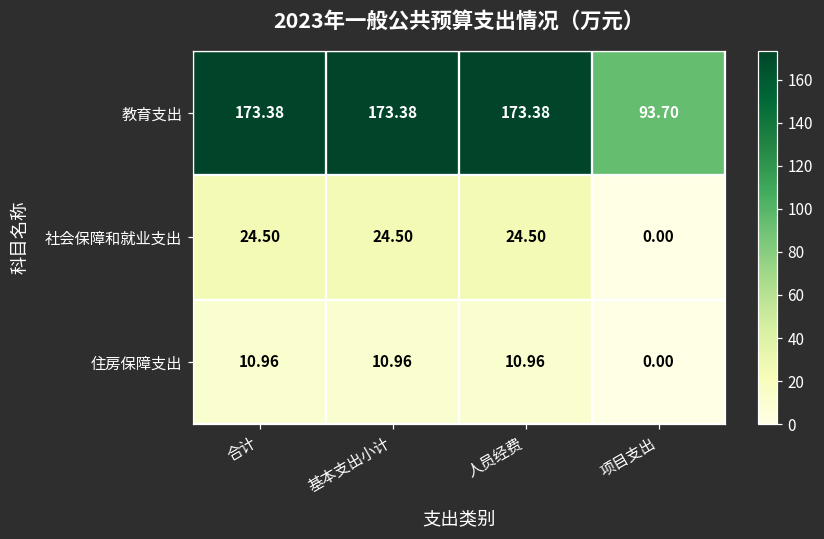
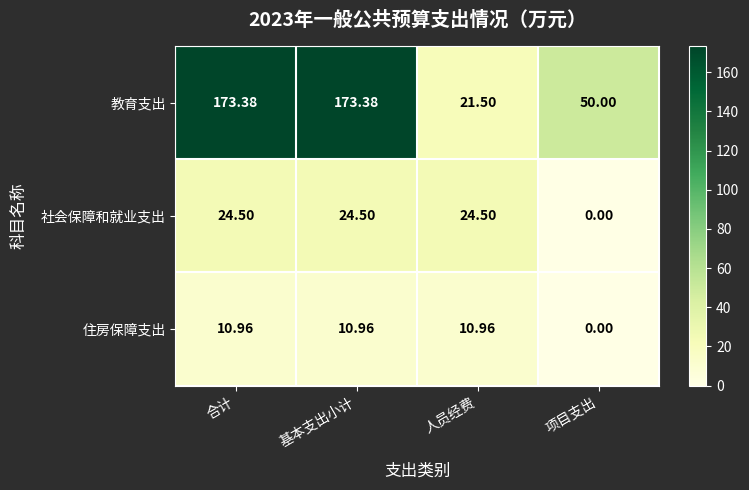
教育支出, 人员经费: 173.38 -> 21.50
教育支出, 项目支出: 93.70 -> 50.00
